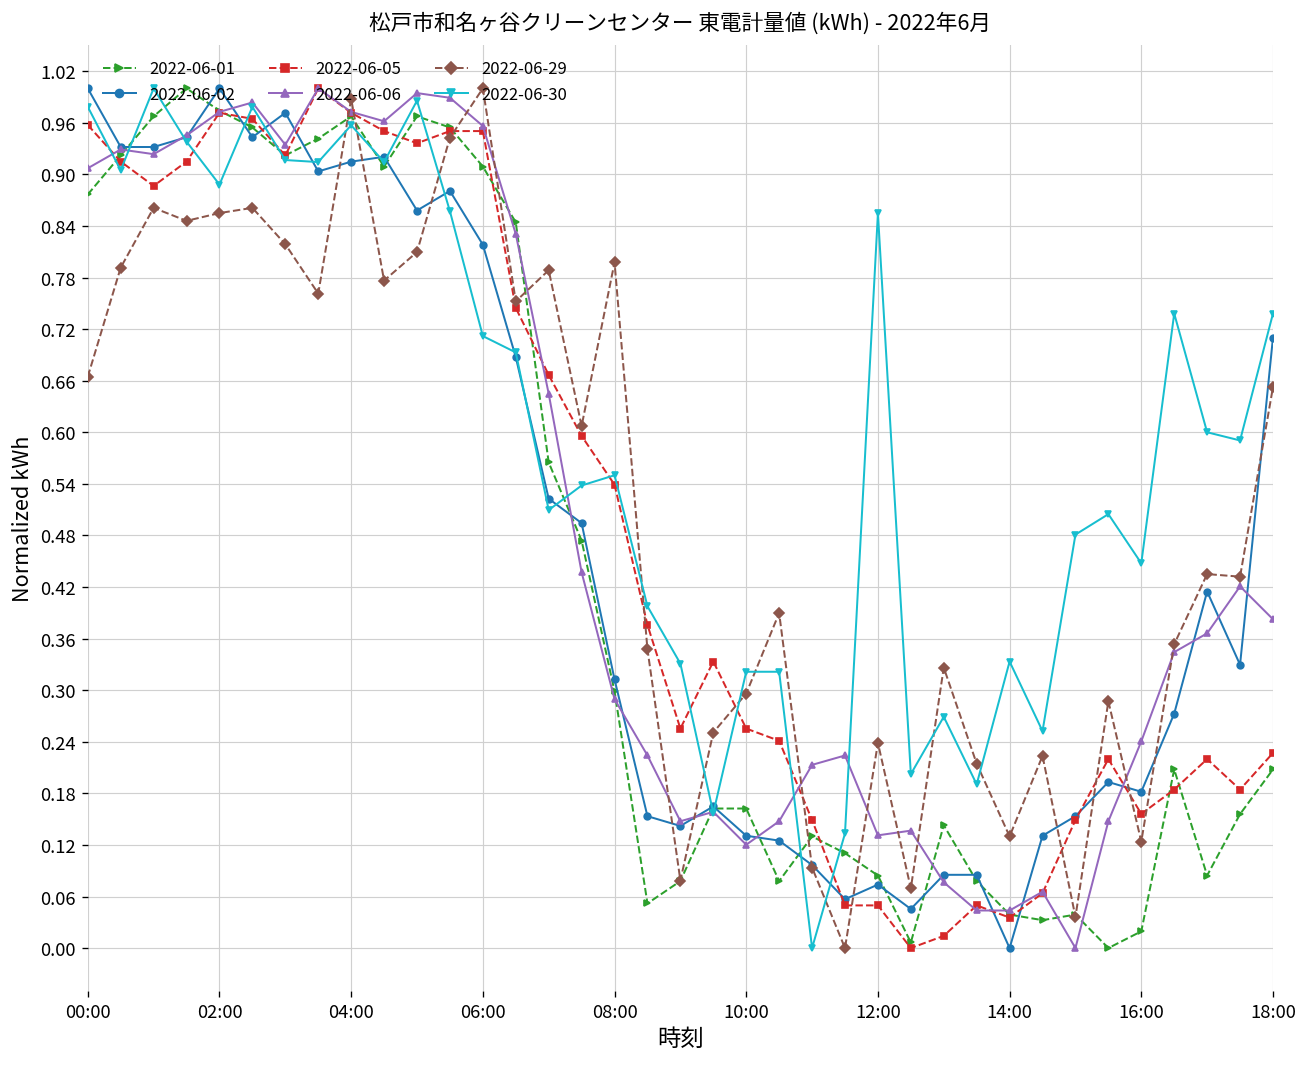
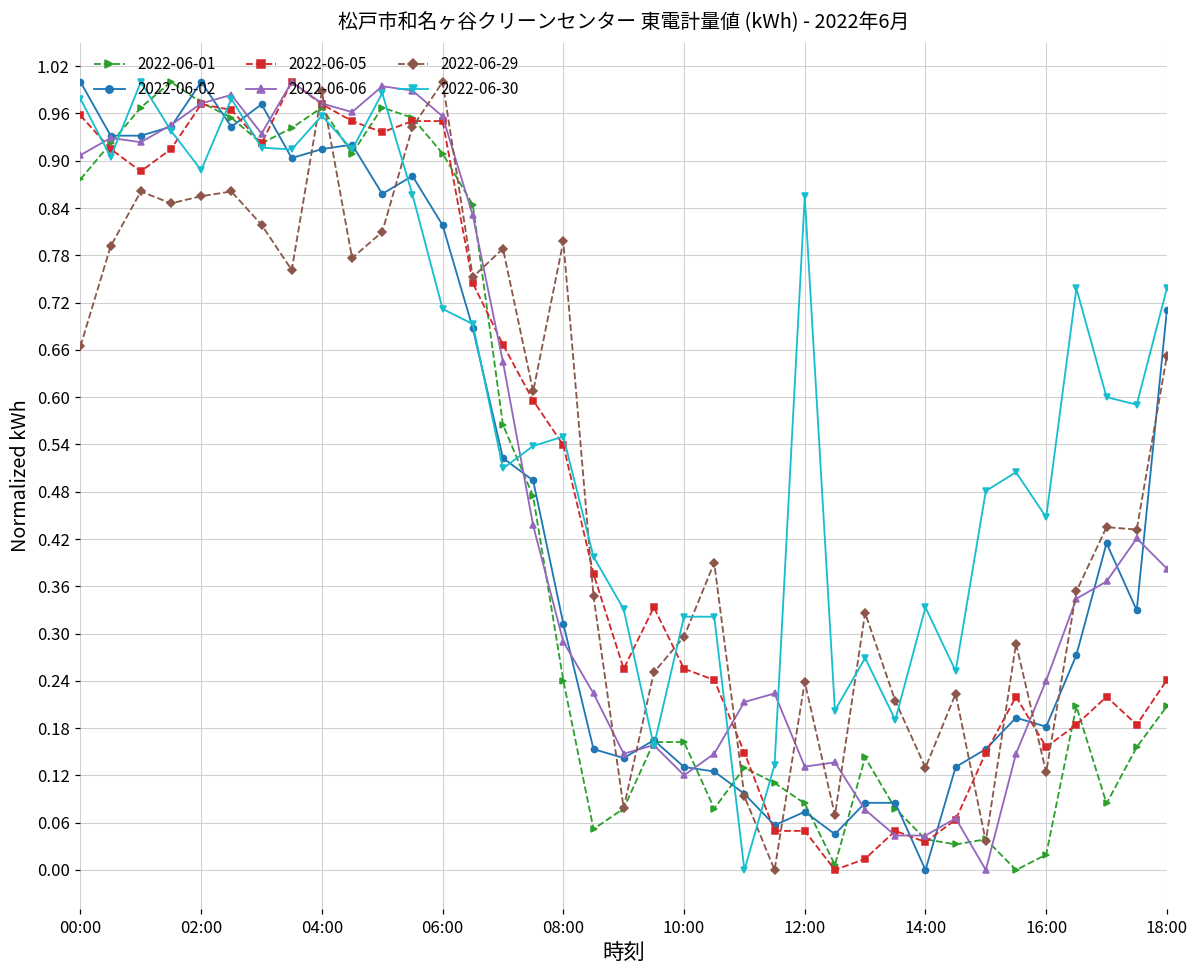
2022-06-01, 08:00: 0.30 -> 0.24
2022-06-05, 18:00: 0.23 -> 0.24
